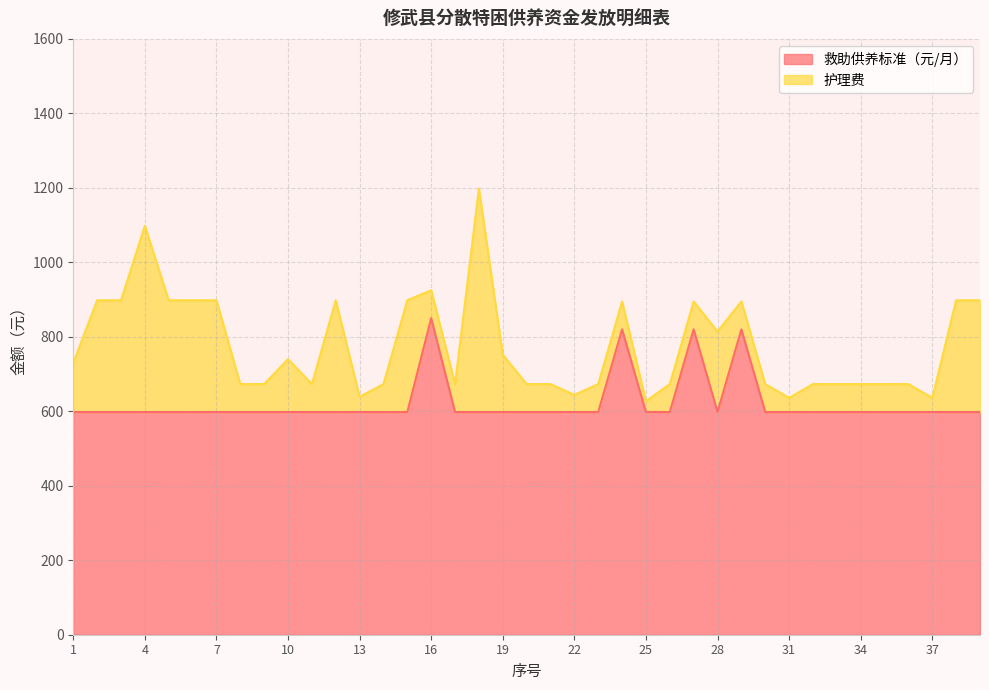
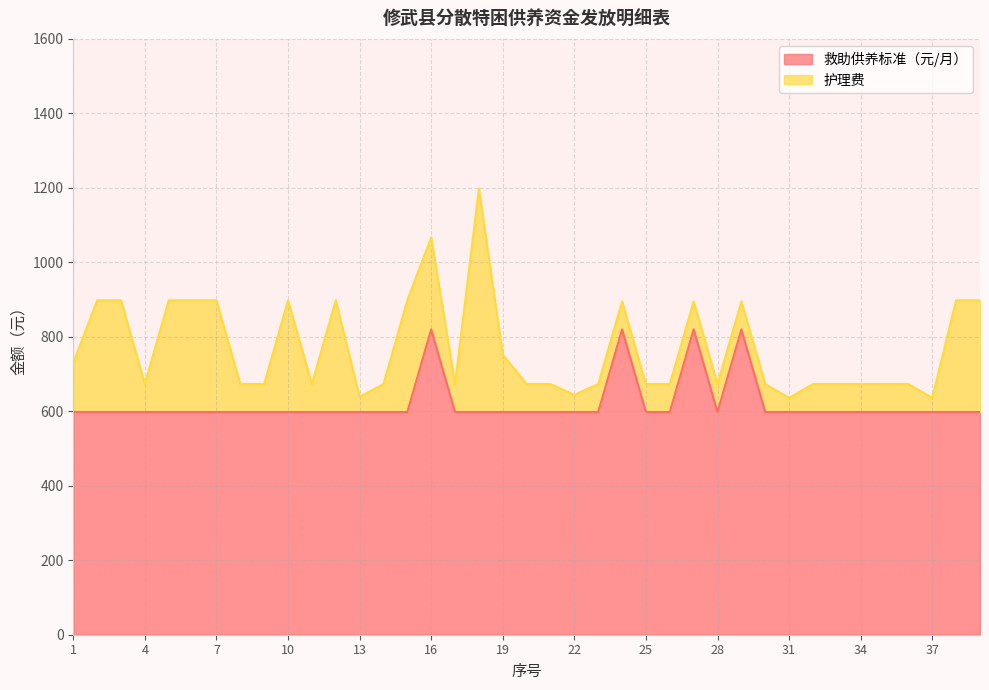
护理费, 4: 500 -> 80
护理费, 10: 140 -> 300
救助供养标准（元/月）, 16: 850 -> 820
护理费, 16: 80 -> 250
护理费, 25: 30 -> 80
护理费, 28: 220 -> 80
